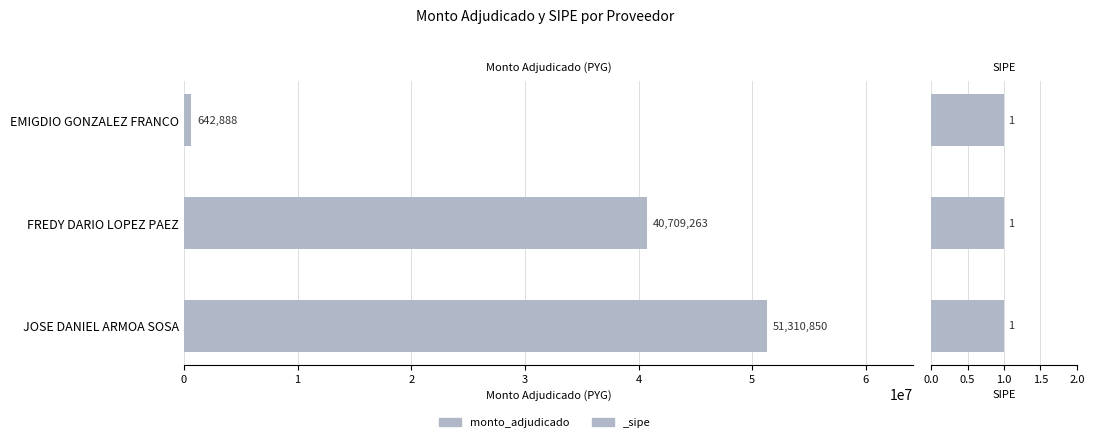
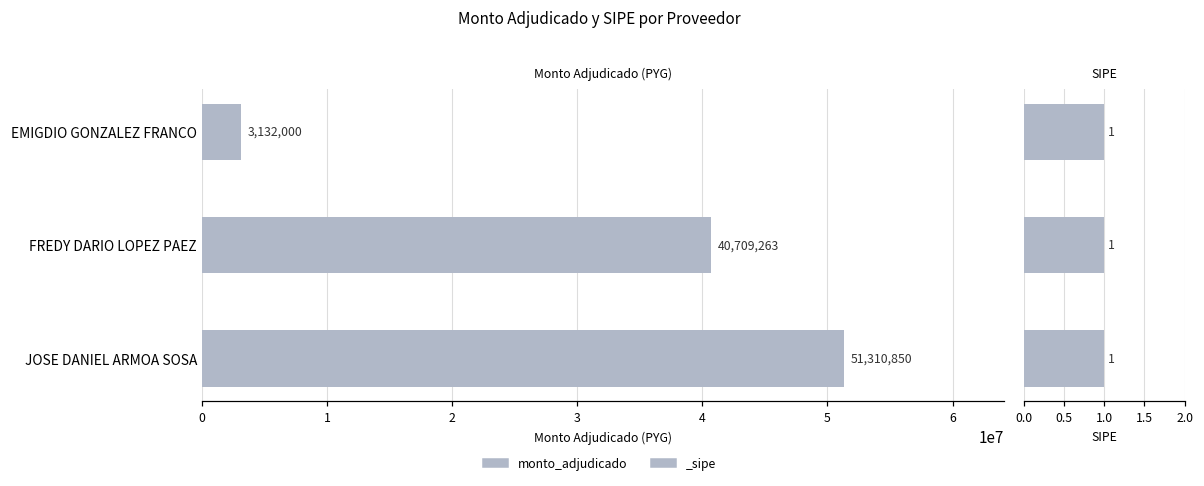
Monto Adjudicado (PYG), EMIGDIO GONZALEZ FRANCO: 642,888 -> 3,132,000
